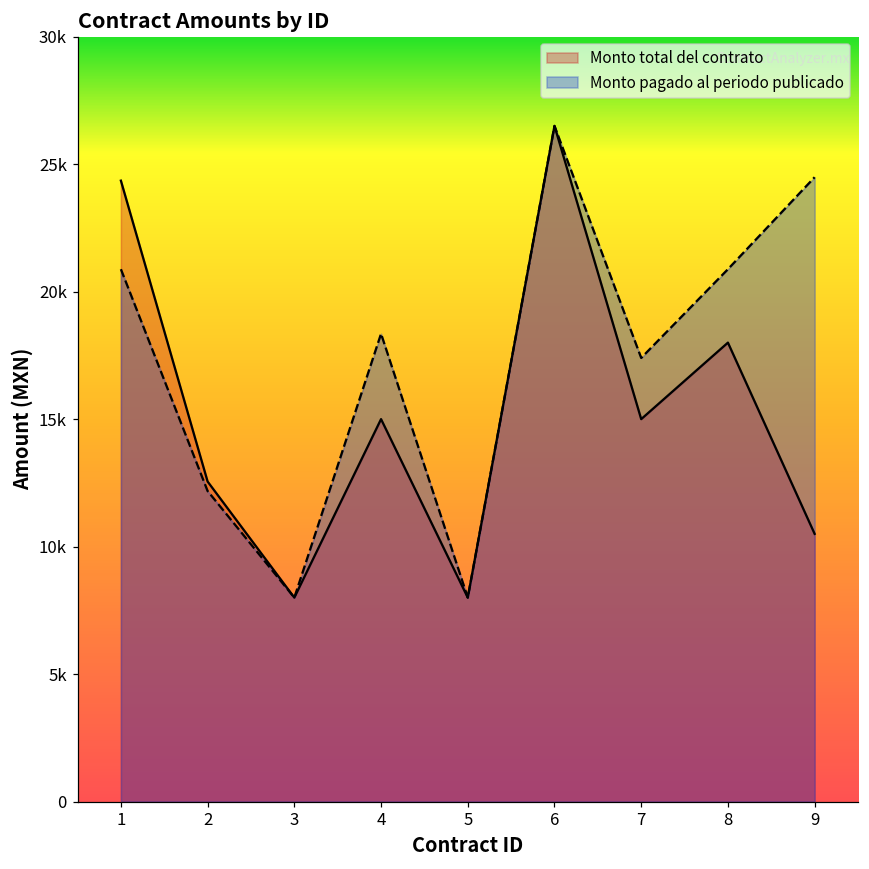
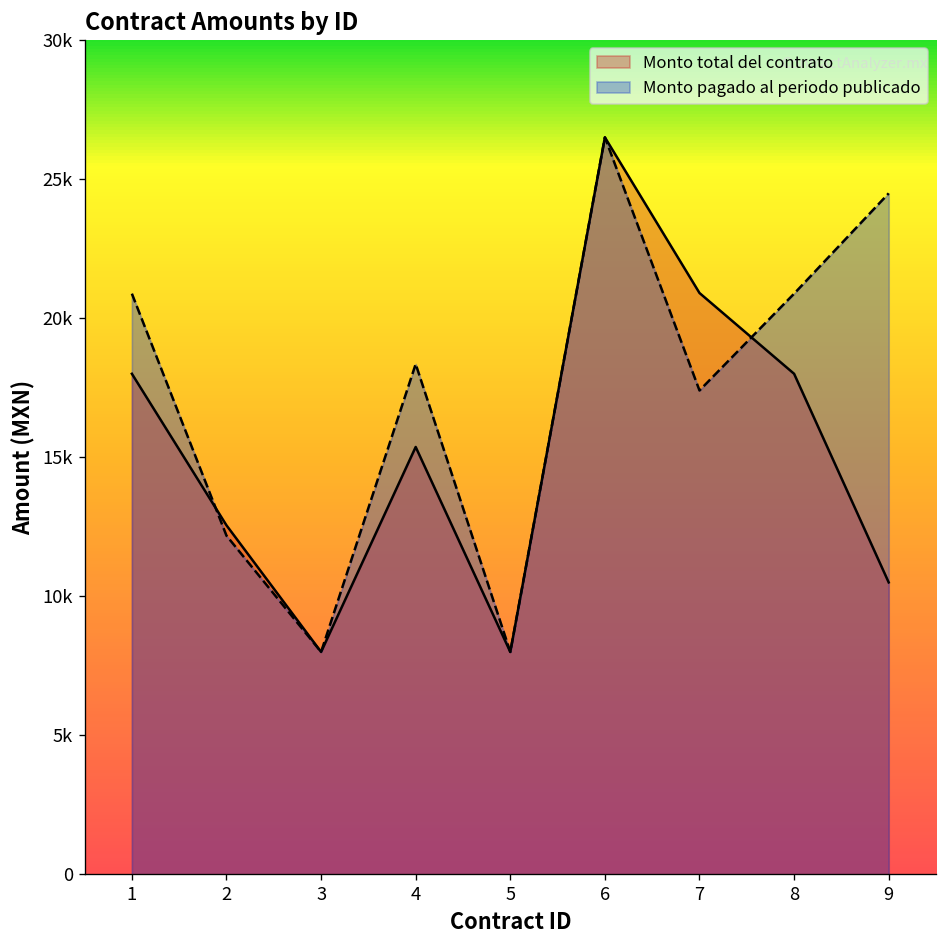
Monto total del contrato, 1: 24400 -> 18000
Monto total del contrato, 4: 15000 -> 15400
Monto total del contrato, 7: 15000 -> 20900
